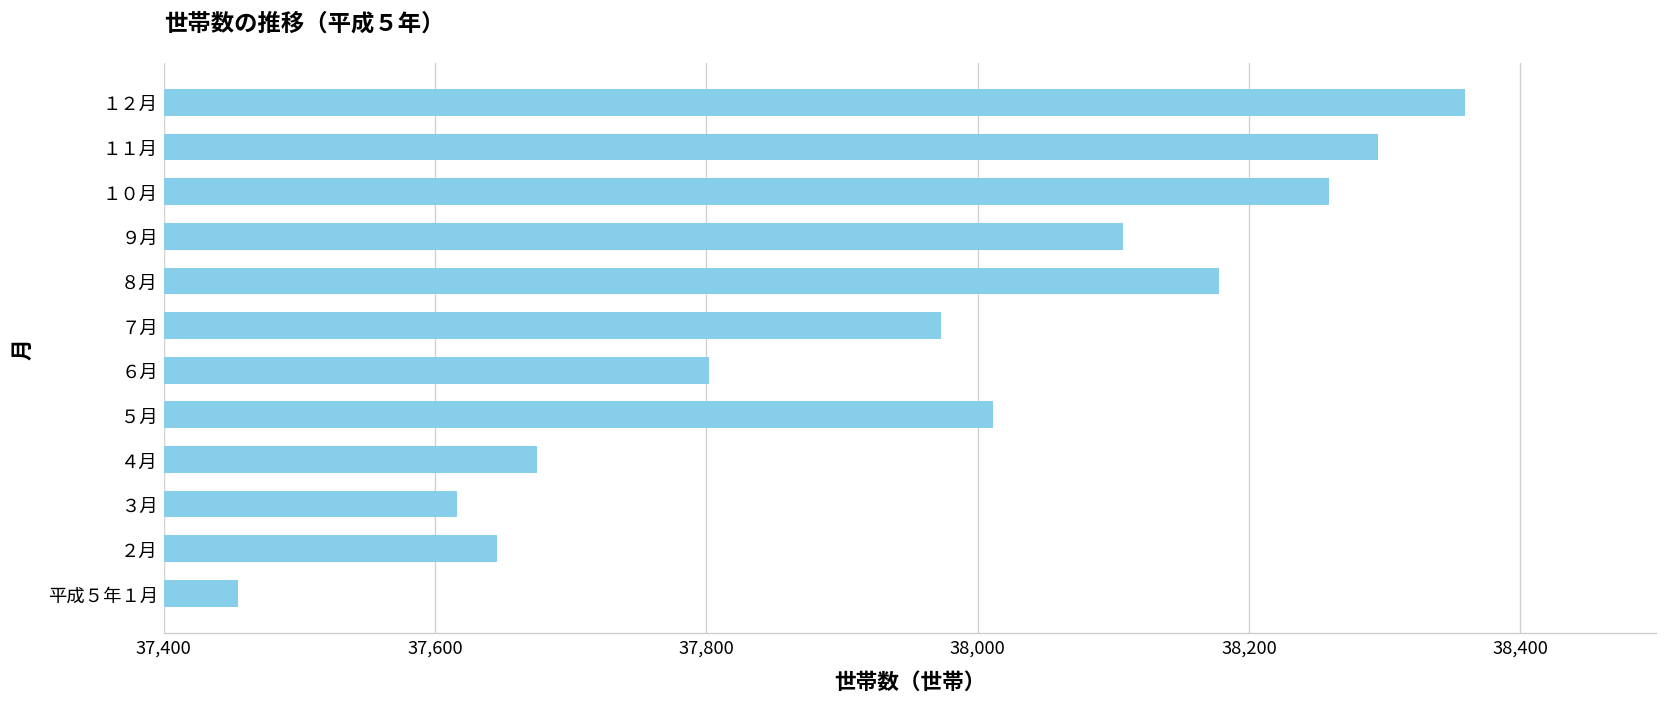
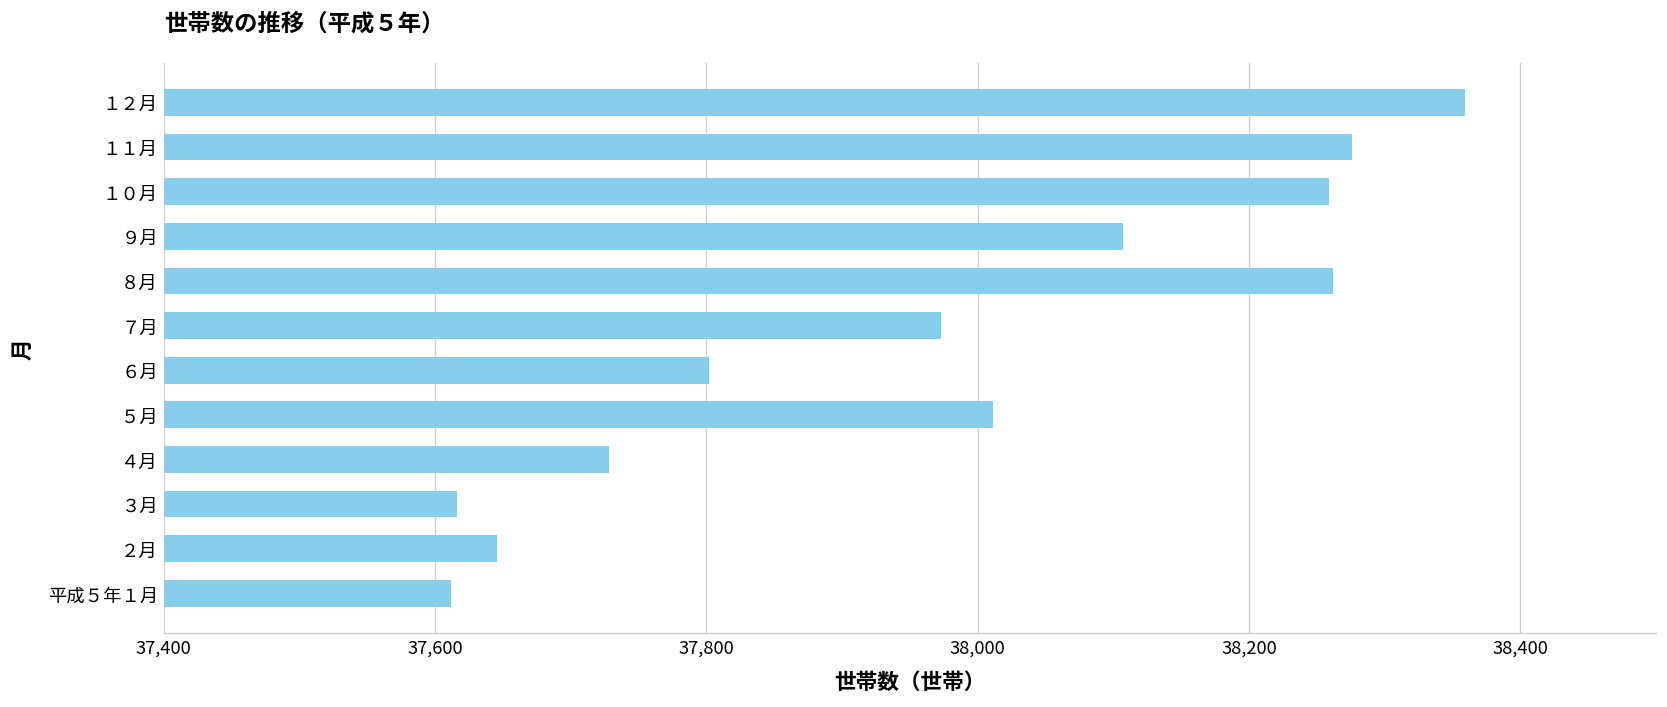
１１月: 38,295 -> 38,276
８月: 38,178 -> 38,262
４月: 37,675 -> 37,728
平成５年１月: 37,455 -> 37,612
